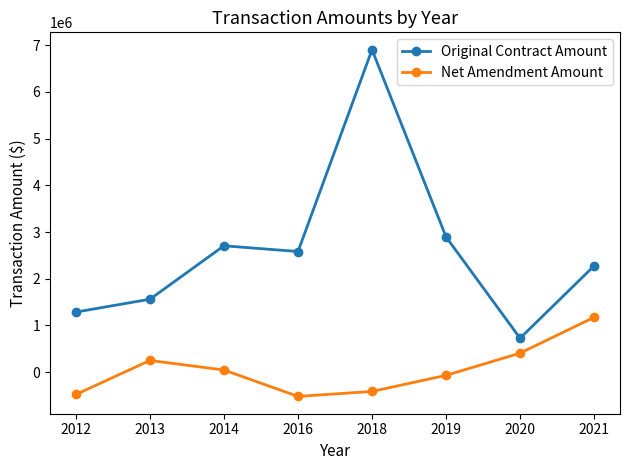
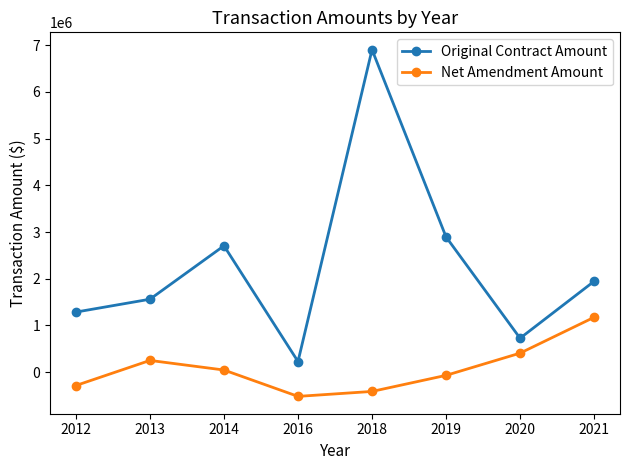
Net Amendment Amount, 2012: -500000 -> -300000
Original Contract Amount, 2016: 2600000 -> 200000
Original Contract Amount, 2021: 2300000 -> 1900000
